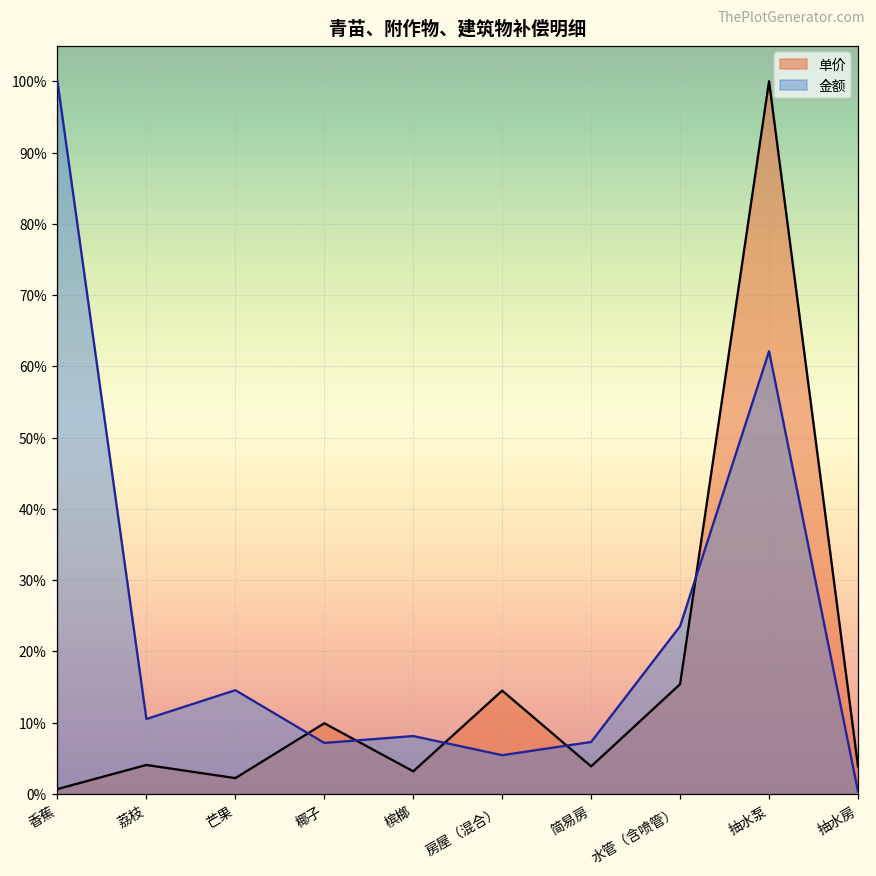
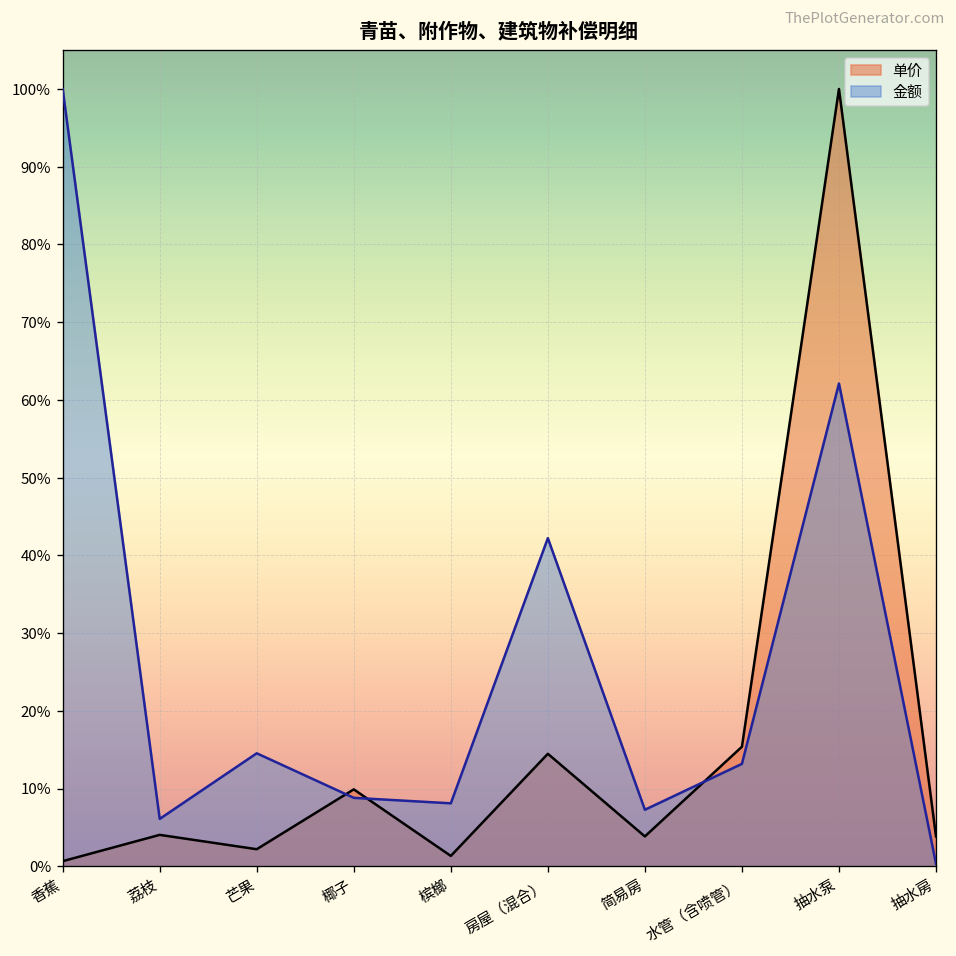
金额, 荔枝: 10% -> 6%
金额, 椰子: 7% -> 9%
单价, 槟榔: 3% -> 1%
金额, 房屋（混合）: 5% -> 42%
金额, 水管（含喷管）: 24% -> 13%
